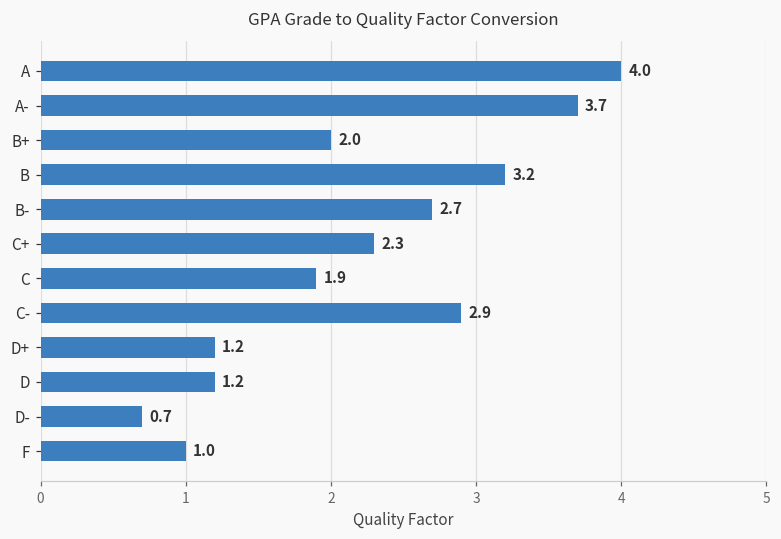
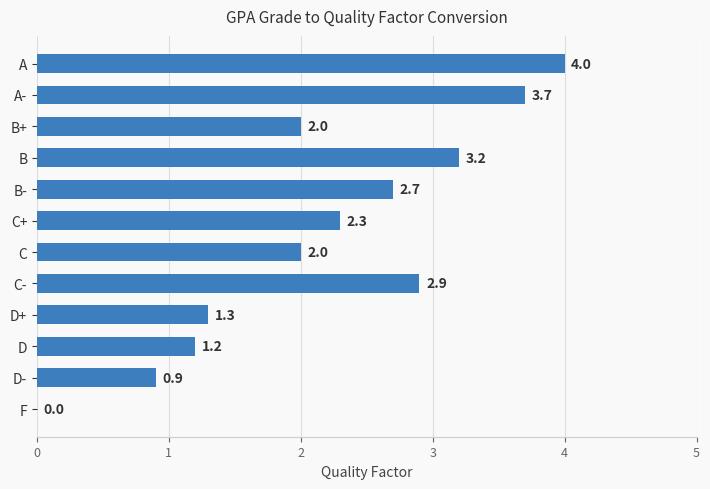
C: 1.9 -> 2.0
D+: 1.2 -> 1.3
D-: 0.7 -> 0.9
F: 1.0 -> 0.0
